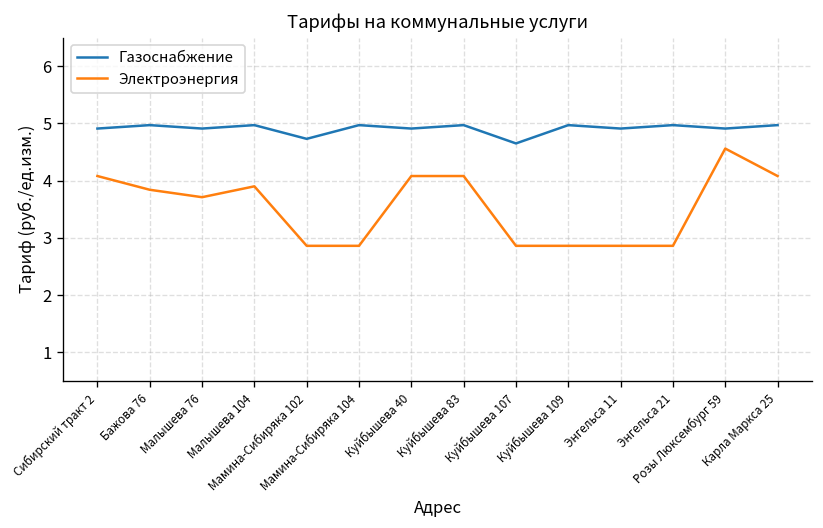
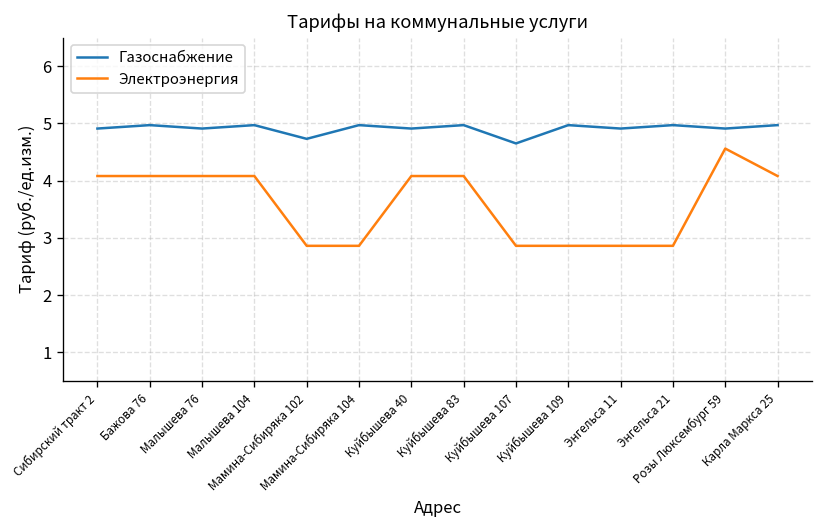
Электроэнергия, Бажова 76: 3.8 -> 4.1
Электроэнергия, Малышева 76: 3.7 -> 4.1
Электроэнергия, Малышева 104: 3.9 -> 4.1
